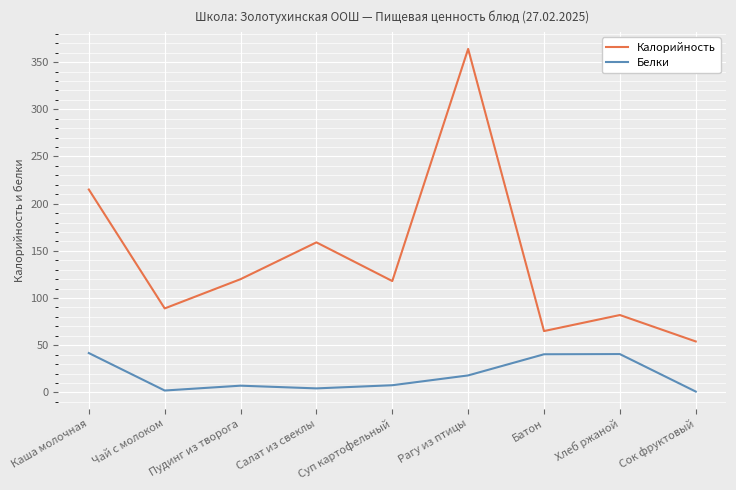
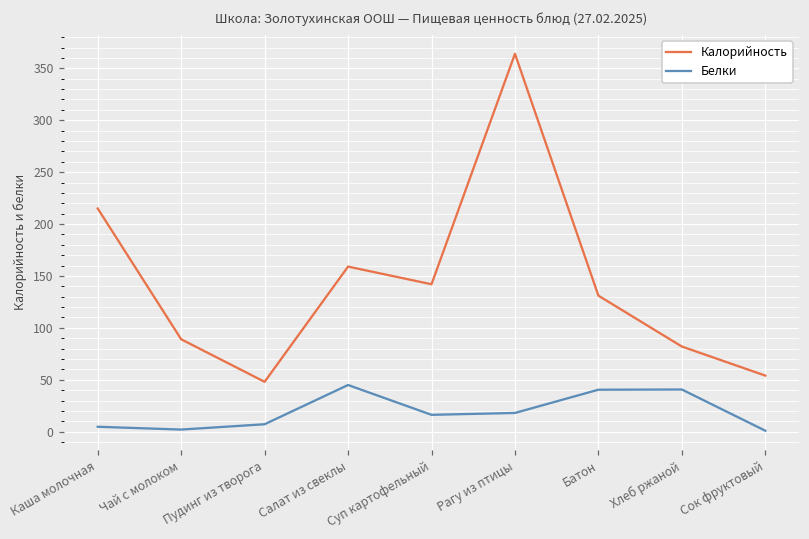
Белки, Каша молочная: 40 -> 0
Калорийность, Пудинг из творога: 120 -> 50
Белки, Салат из свеклы: 0 -> 40
Калорийность, Суп картофельный: 120 -> 140
Белки, Суп картофельный: 10 -> 20
Калорийность, Батон: 70 -> 130
